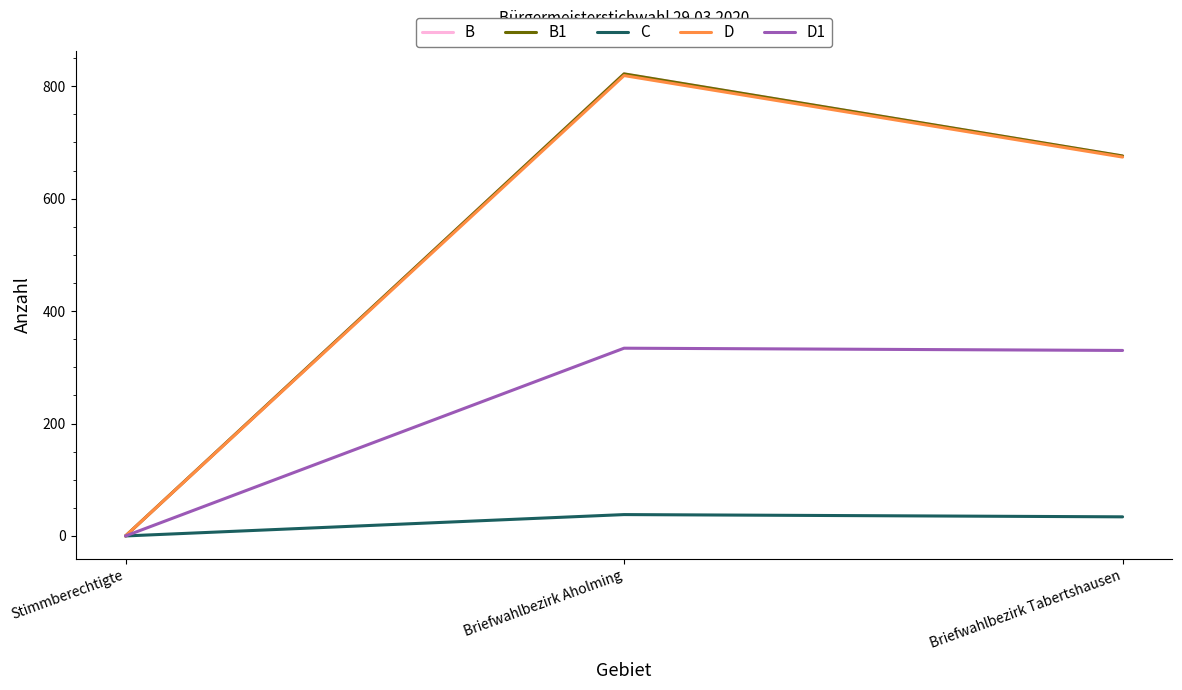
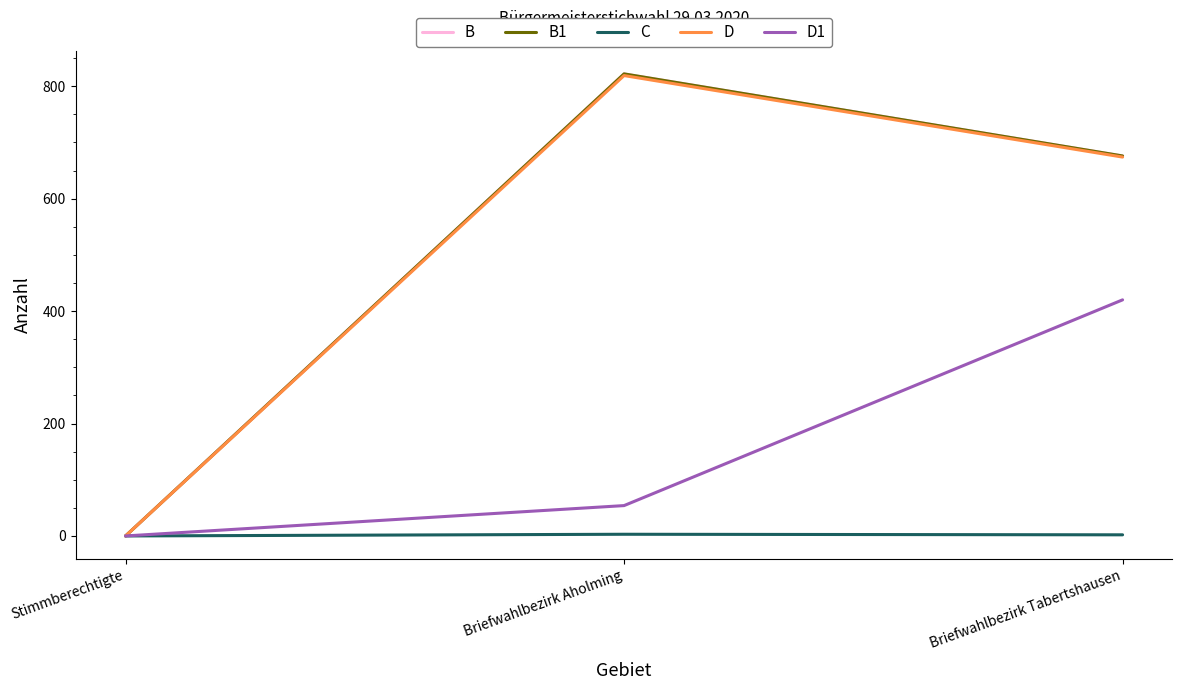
C, Briefwahlbezirk Aholming: 40 -> 0
D1, Briefwahlbezirk Aholming: 330 -> 50
C, Briefwahlbezirk Tabertshausen: 30 -> 0
D1, Briefwahlbezirk Tabertshausen: 330 -> 420
